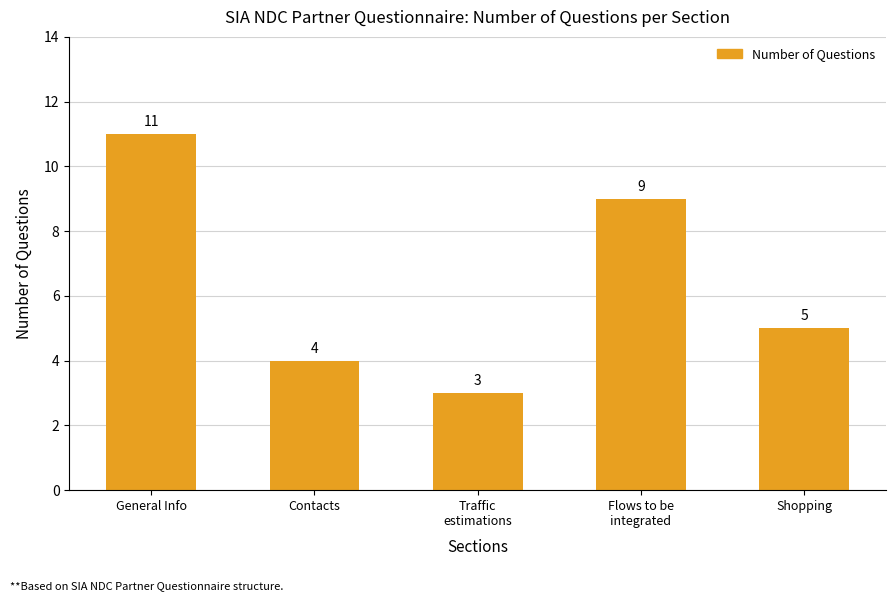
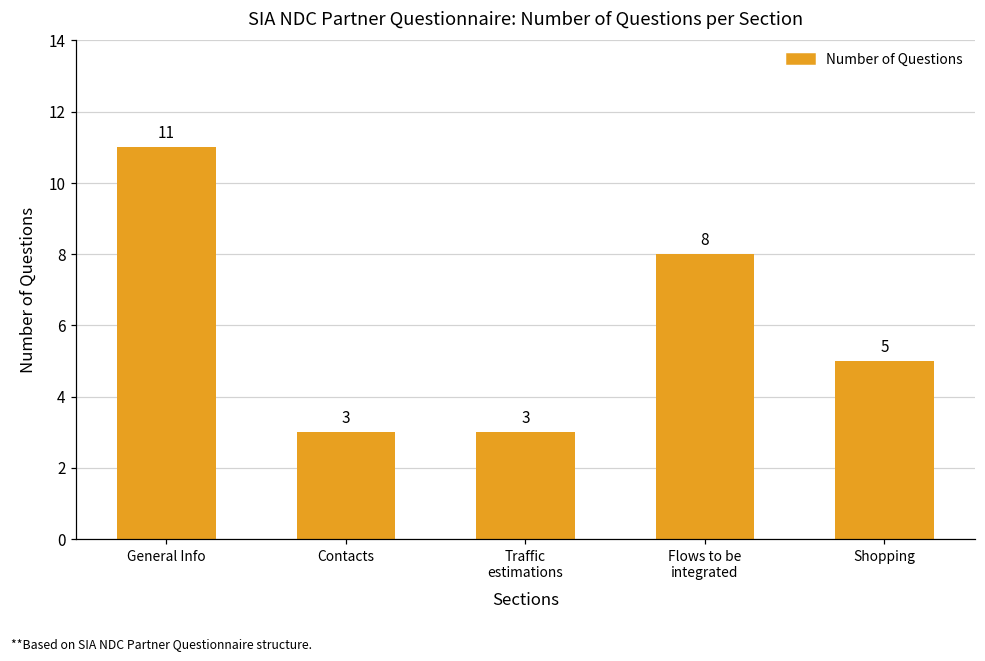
Contacts: 4 -> 3
Flows to be integrated: 9 -> 8
